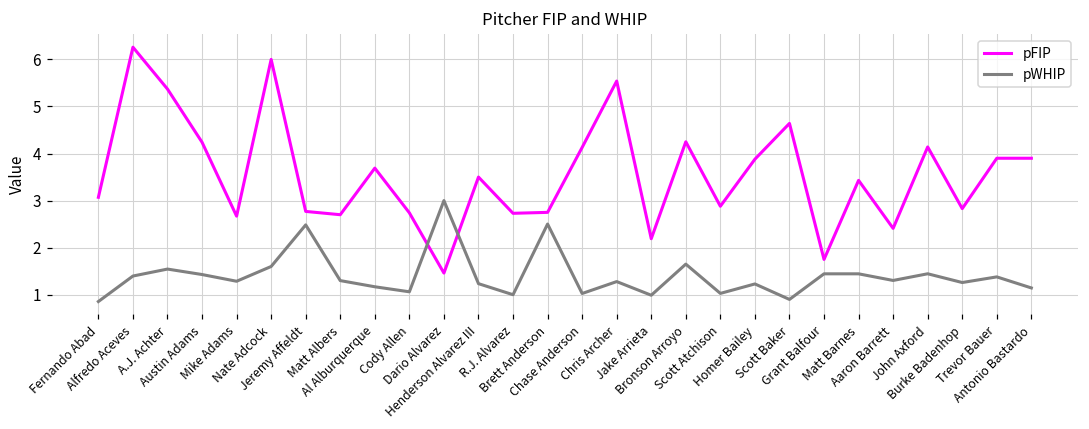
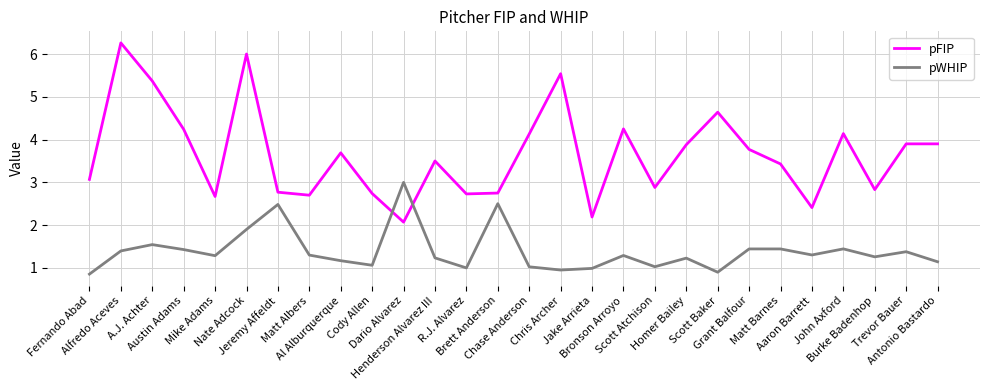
pWHIP, Nate Adcock: 1.6 -> 1.9
pFIP, Dario Alvarez: 1.5 -> 2.1
pWHIP, Chris Archer: 1.3 -> 1.0
pWHIP, Bronson Arroyo: 1.7 -> 1.3
pFIP, Grant Balfour: 1.8 -> 3.8
